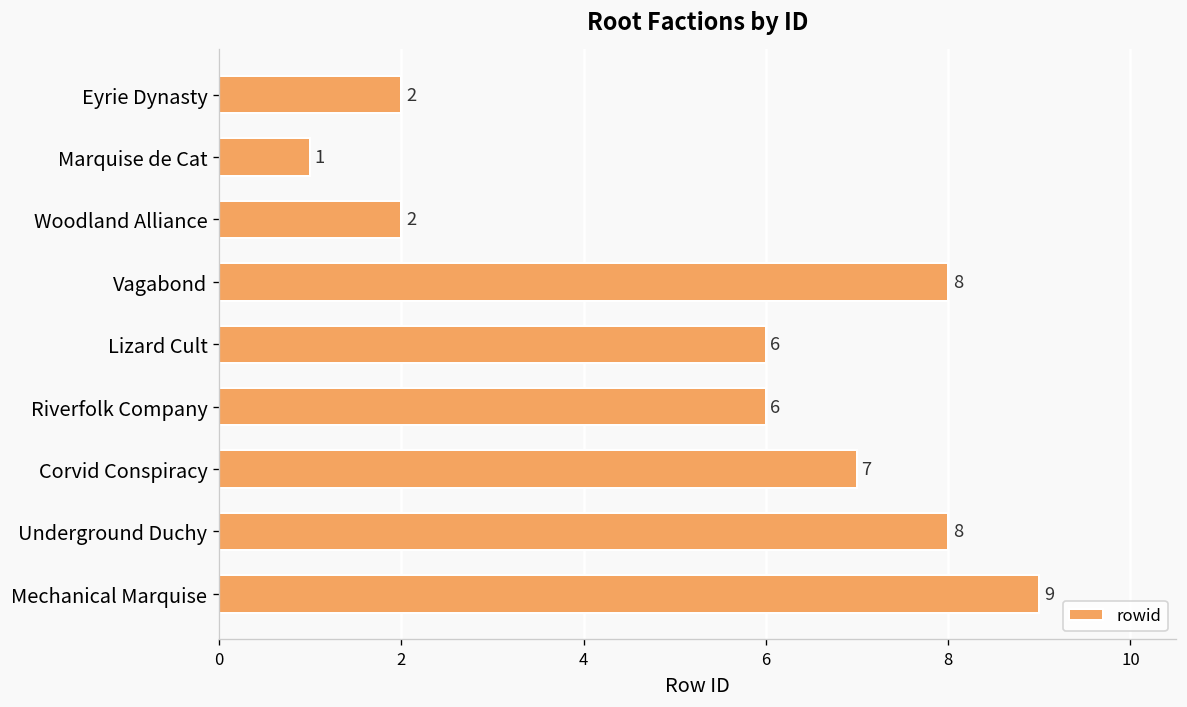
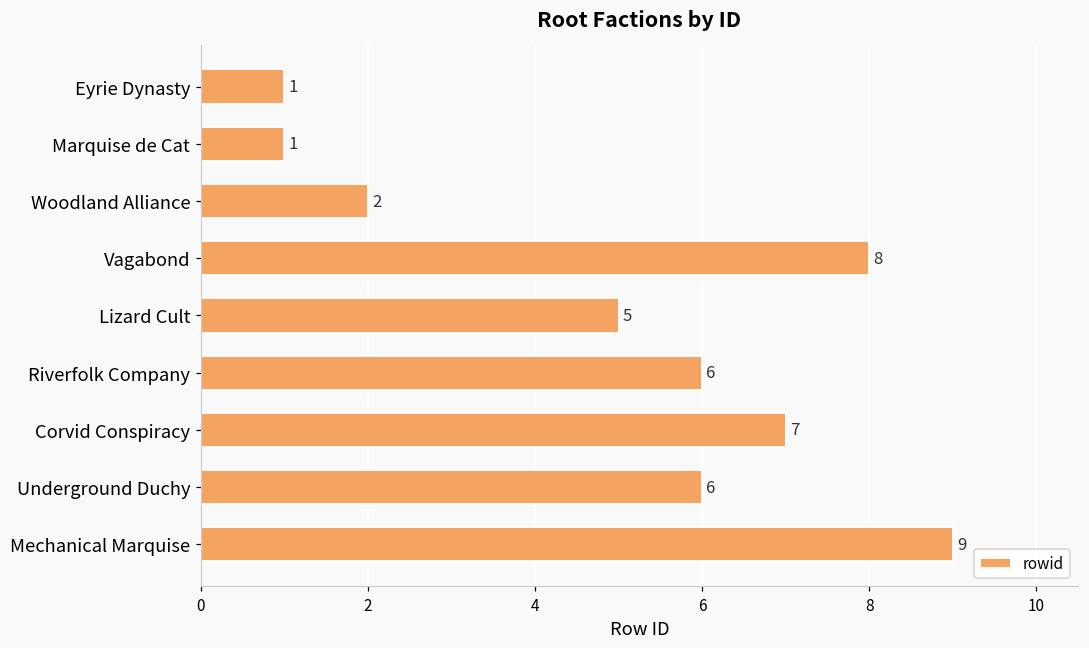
Eyrie Dynasty: 2 -> 1
Lizard Cult: 6 -> 5
Underground Duchy: 8 -> 6
